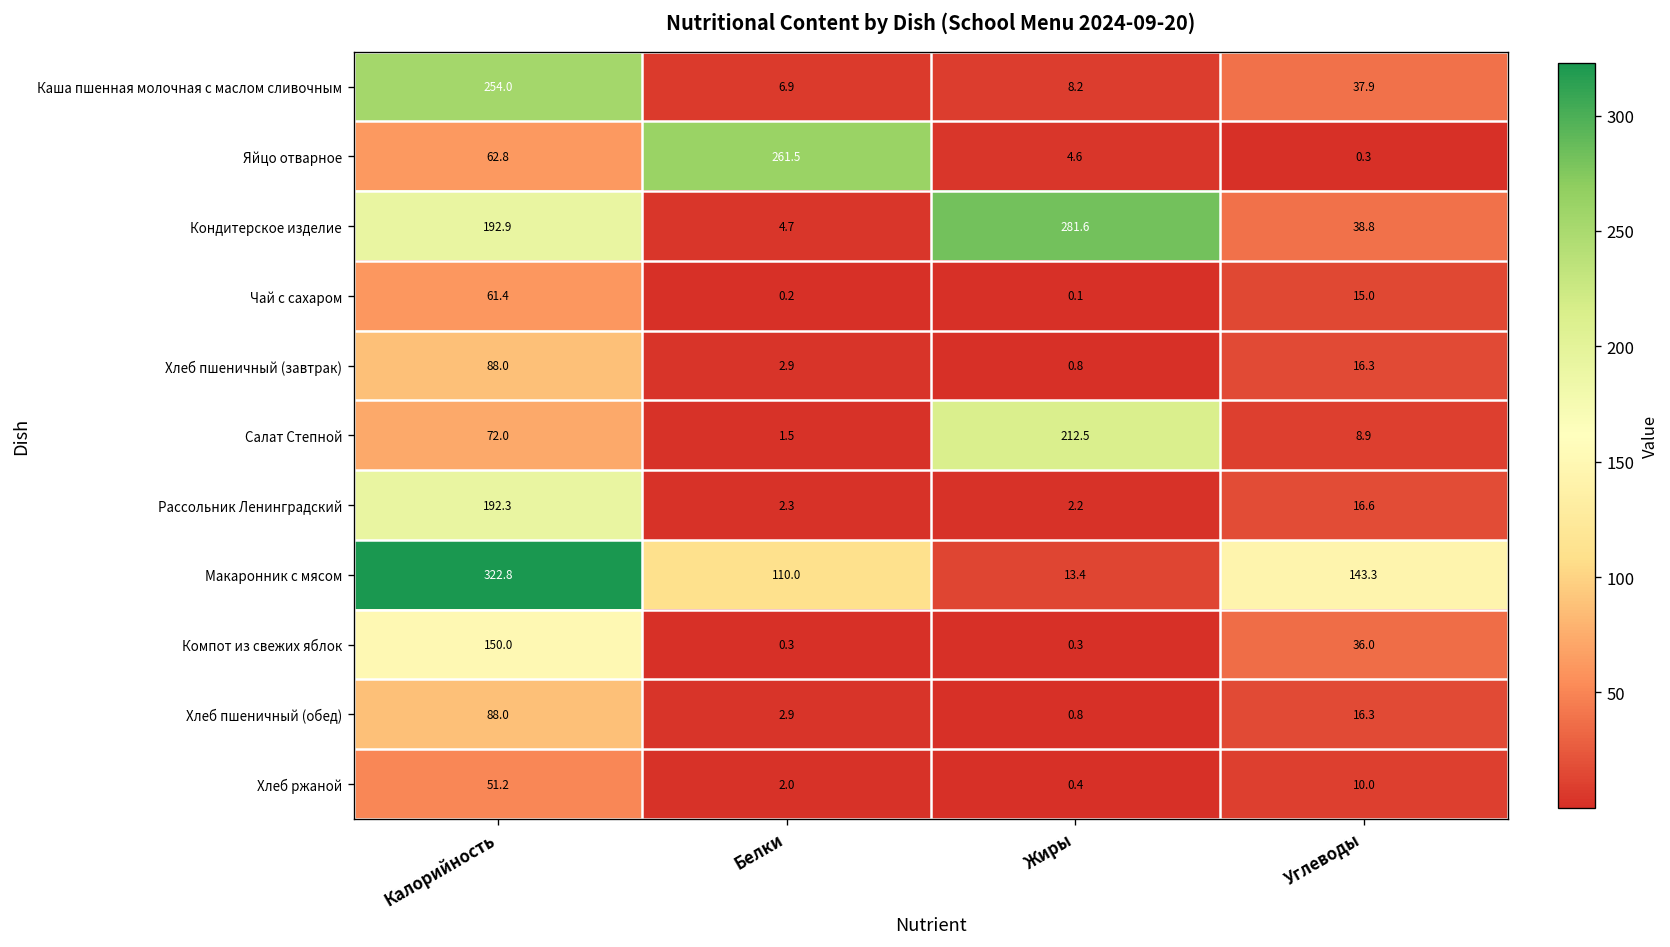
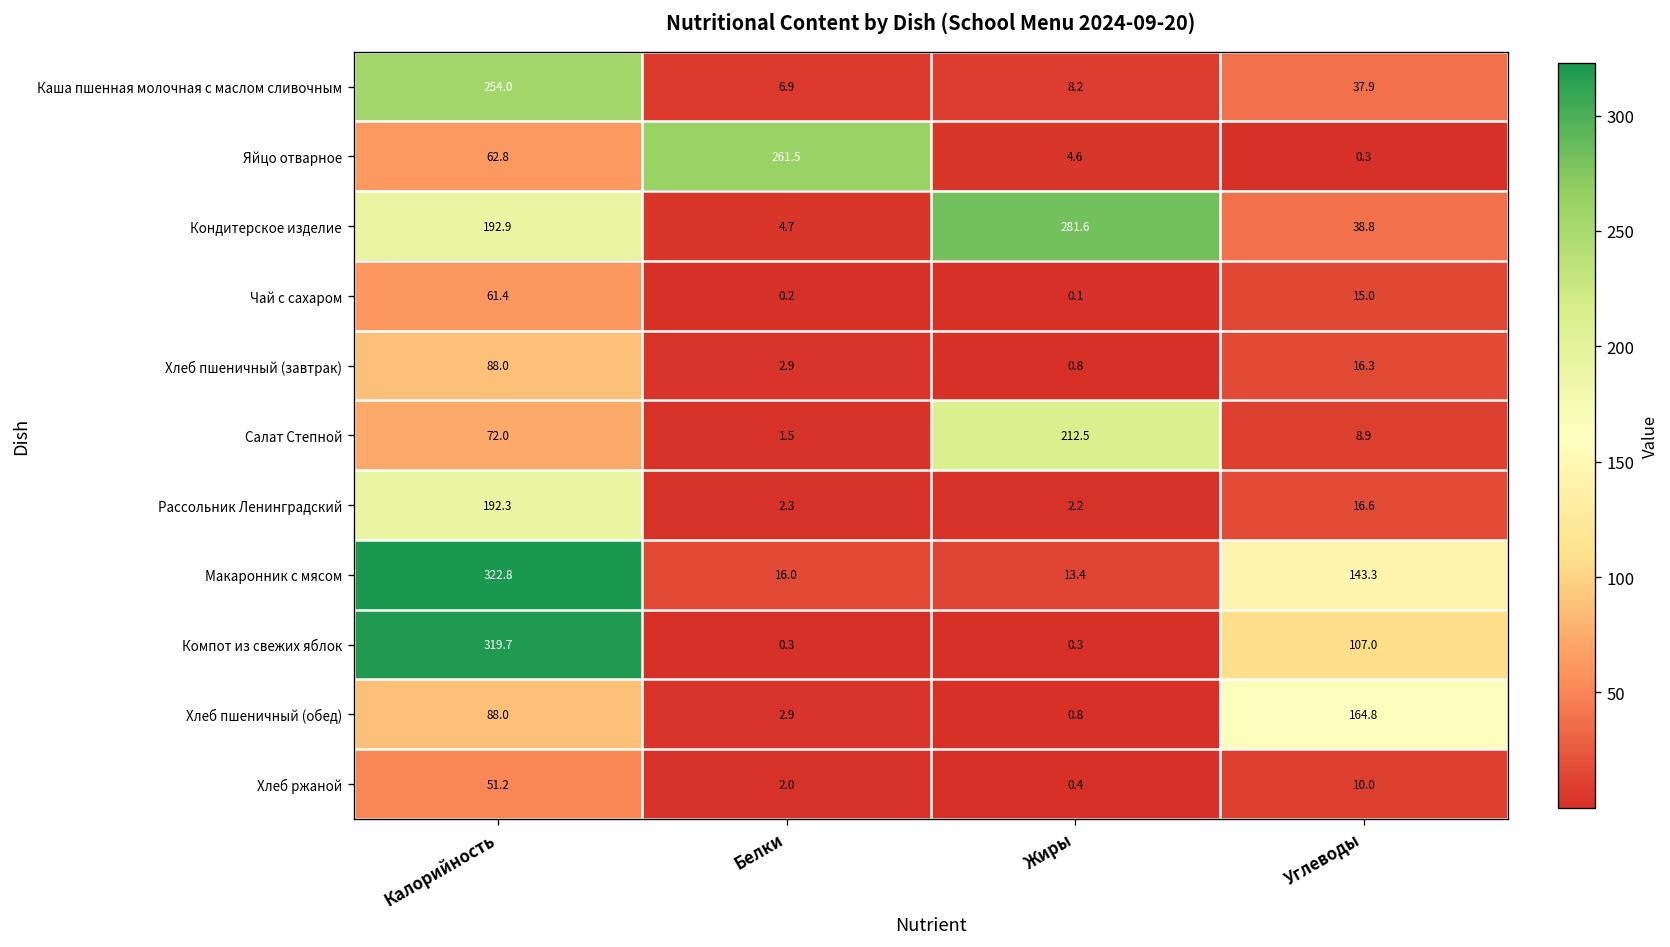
Макаронник с мясом, Белки: 110.0 -> 16.0
Компот из свежих яблок, Калорийность: 150.0 -> 319.7
Компот из свежих яблок, Углеводы: 36.0 -> 107.0
Хлеб пшеничный (обед), Углеводы: 16.3 -> 164.8
